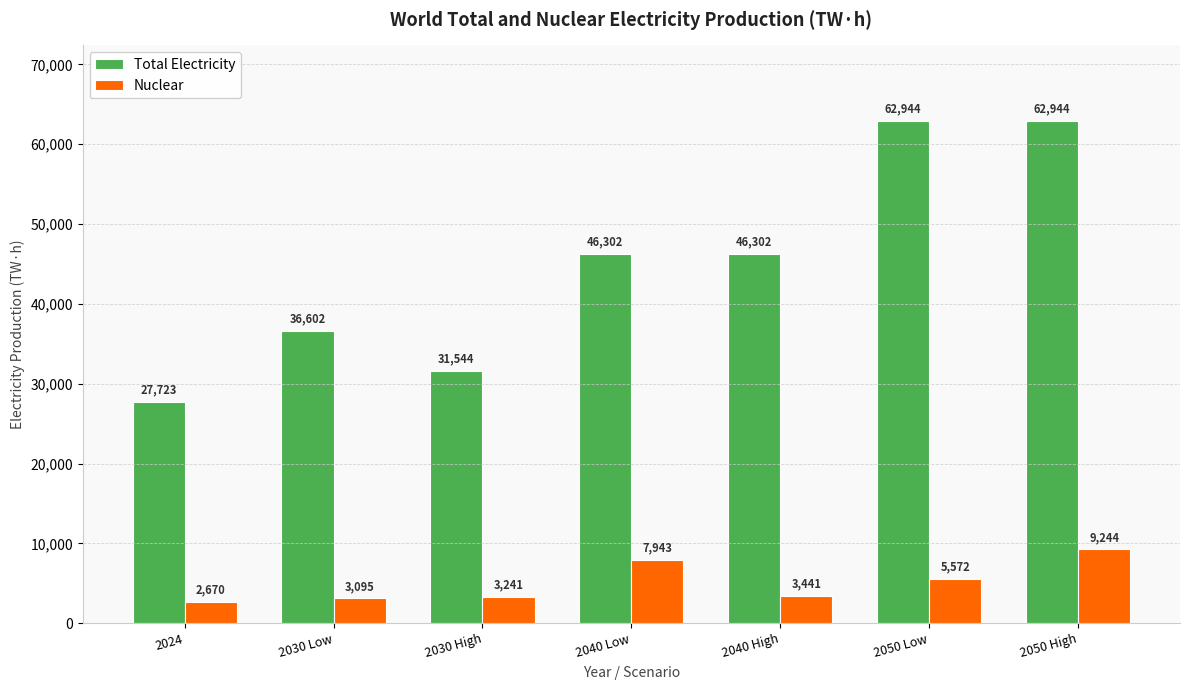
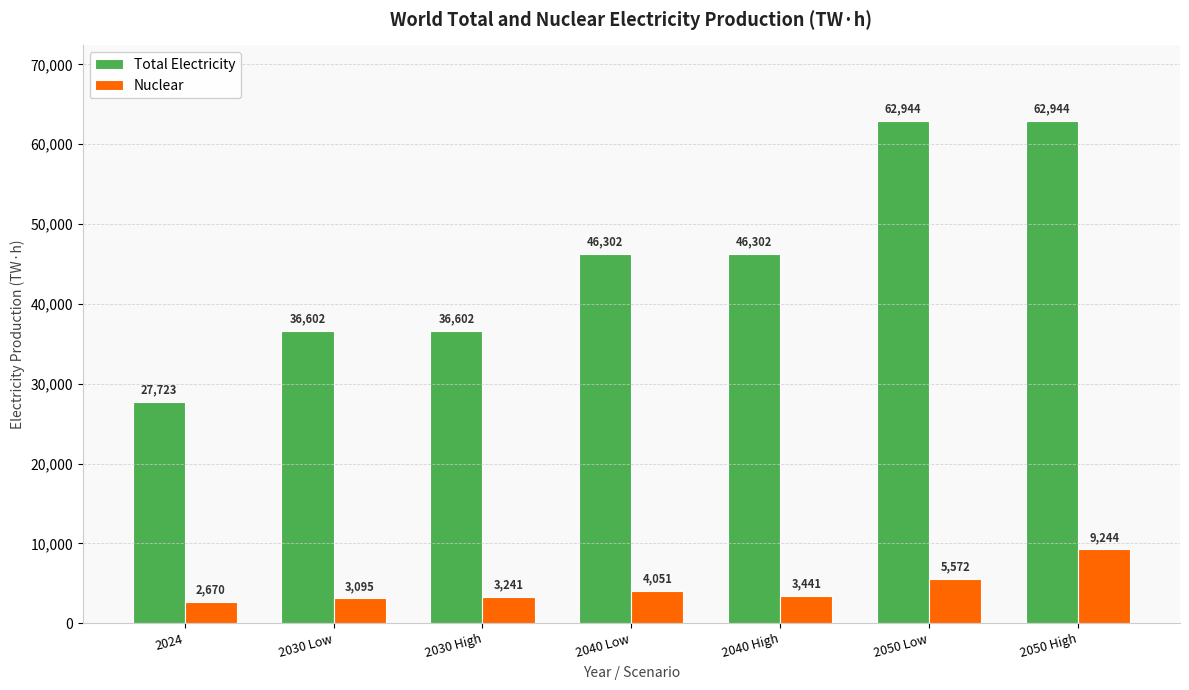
Total Electricity, 2030 High: 31,544 -> 36,602
Nuclear, 2040 Low: 7,943 -> 4,051
